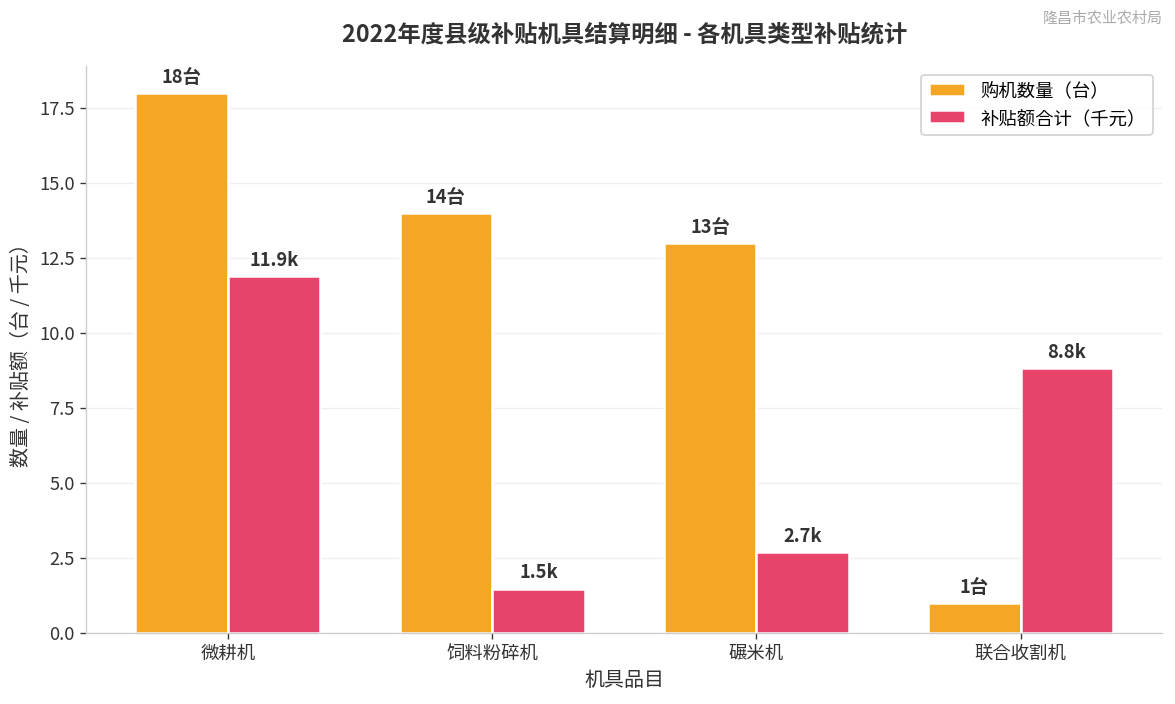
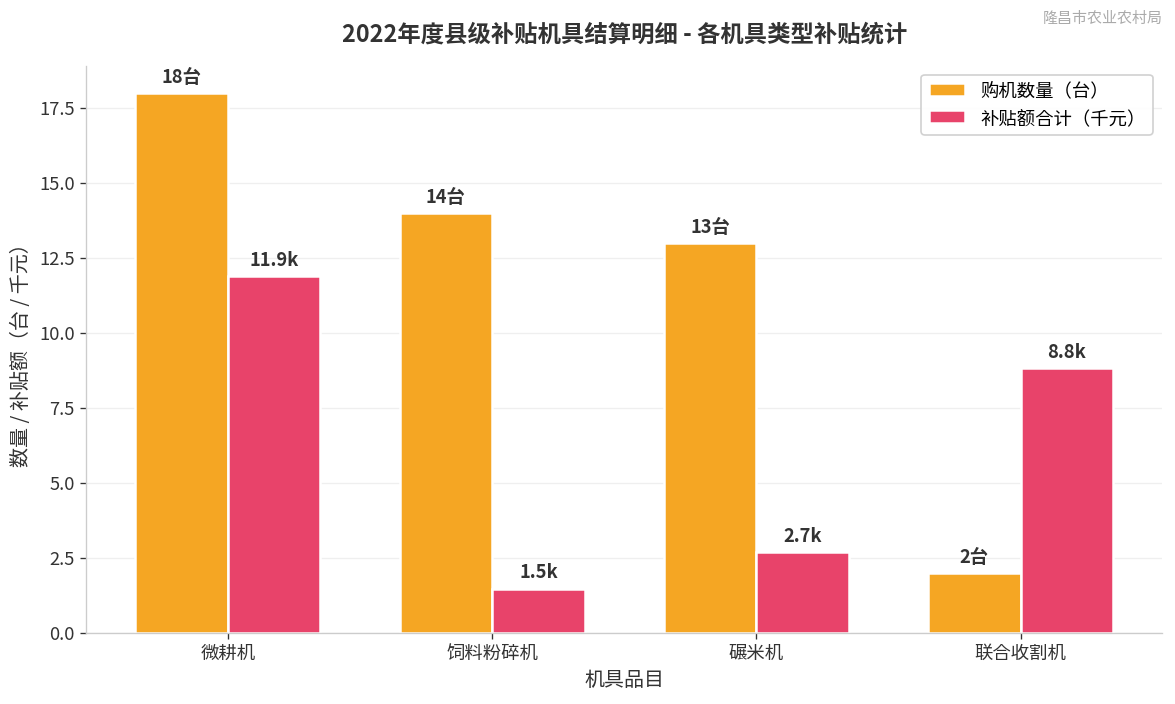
购机数量（台）, 联合收割机: 1台 -> 2台
